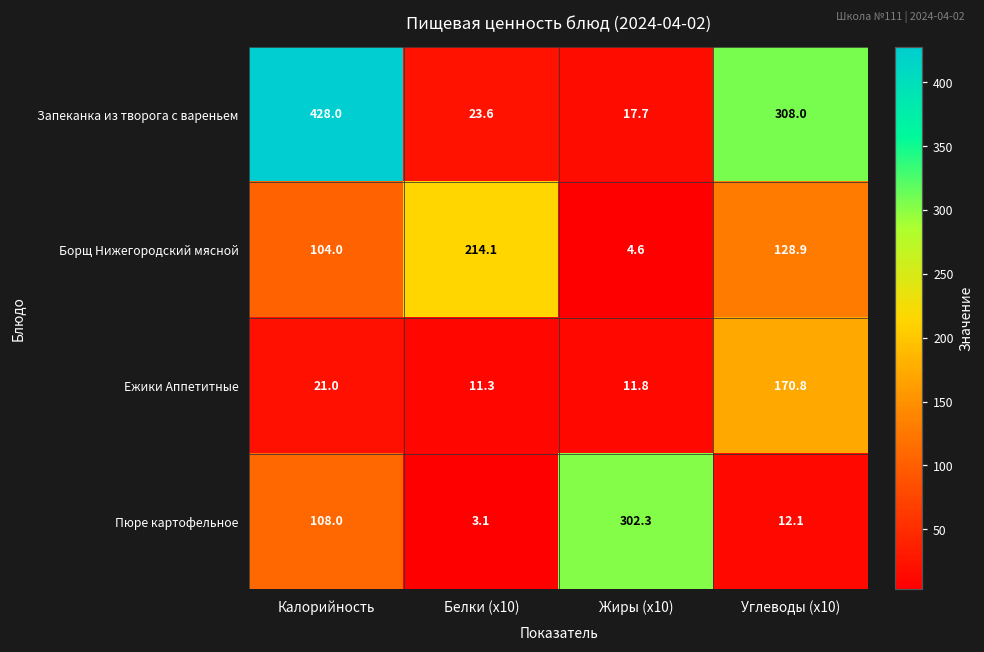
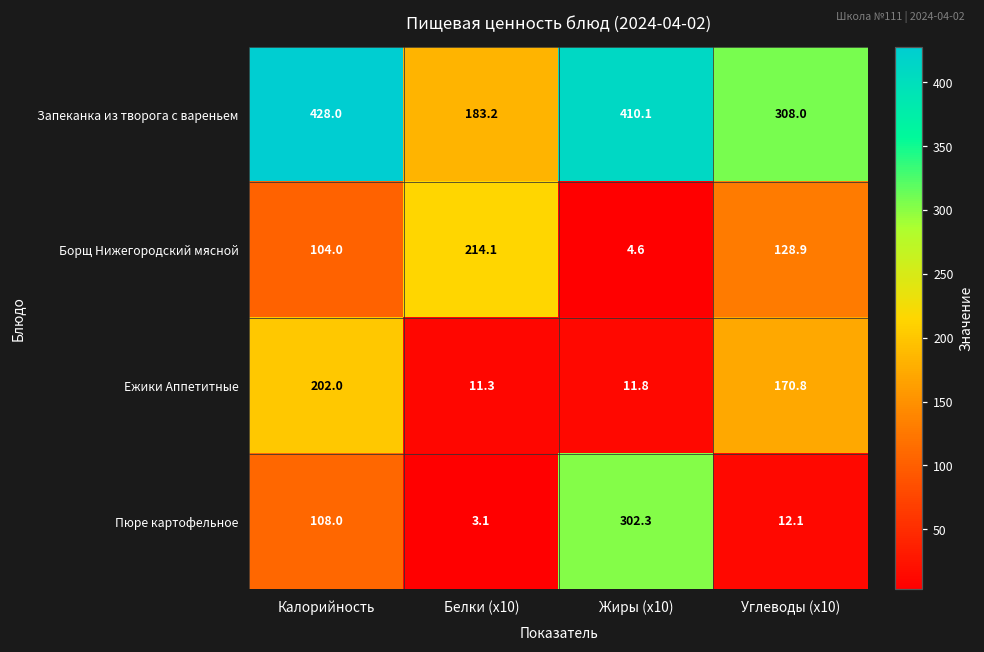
Запеканка из творога с вареньем, Белки (x10): 23.6 -> 183.2
Запеканка из творога с вареньем, Жиры (x10): 17.7 -> 410.1
Ежики Аппетитные, Калорийность: 21.0 -> 202.0
